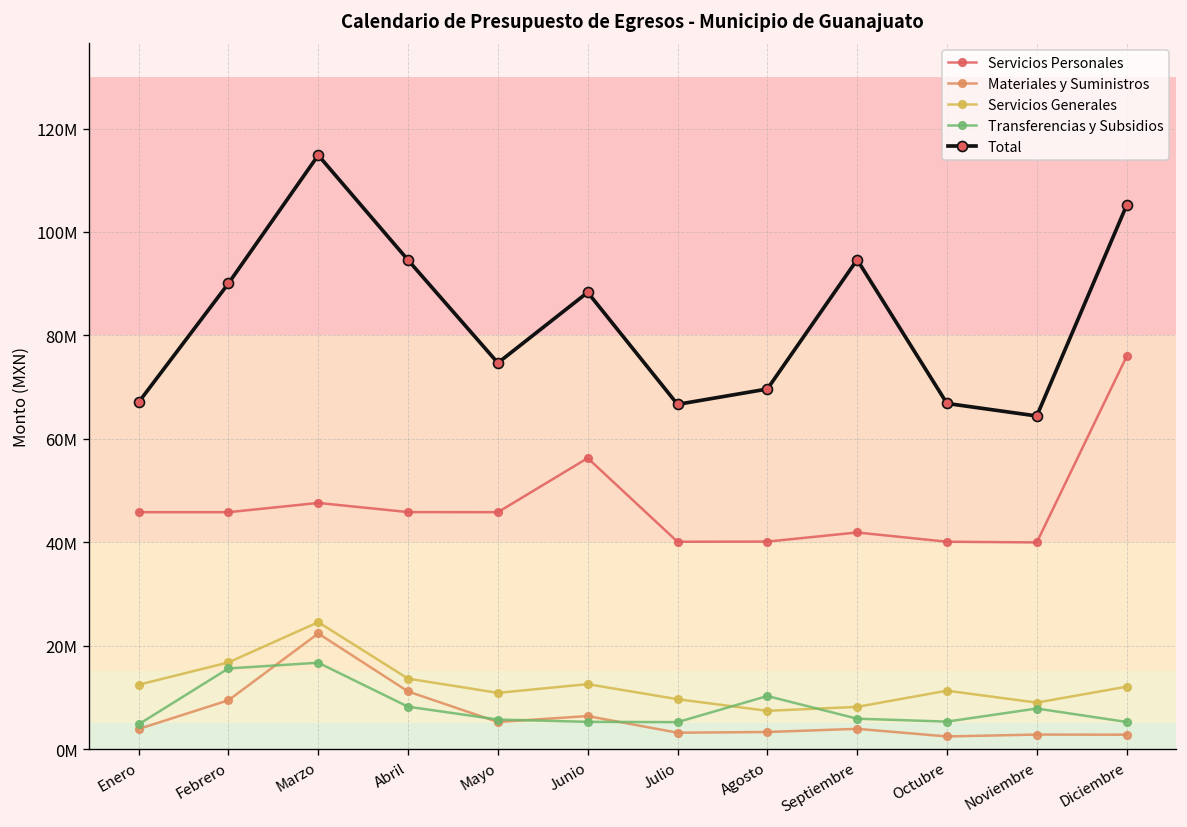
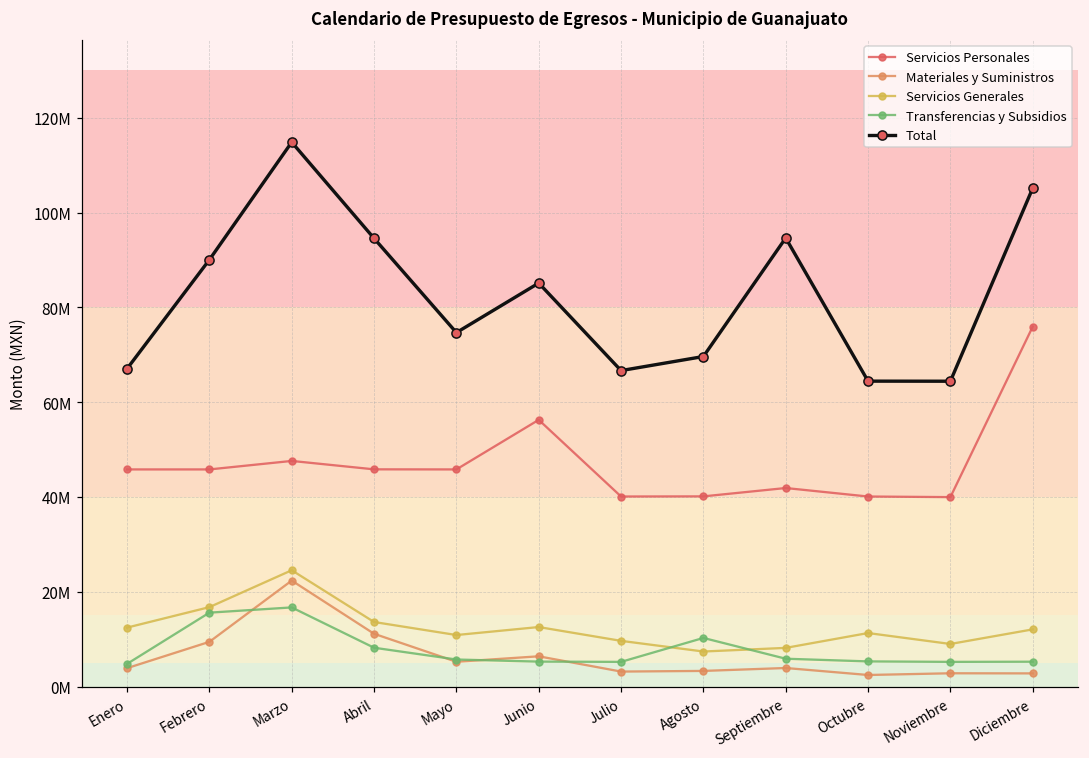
Total, Junio: 88000000 -> 85000000
Total, Octubre: 67000000 -> 64000000
Transferencias y Subsidios, Noviembre: 8000000 -> 5000000
